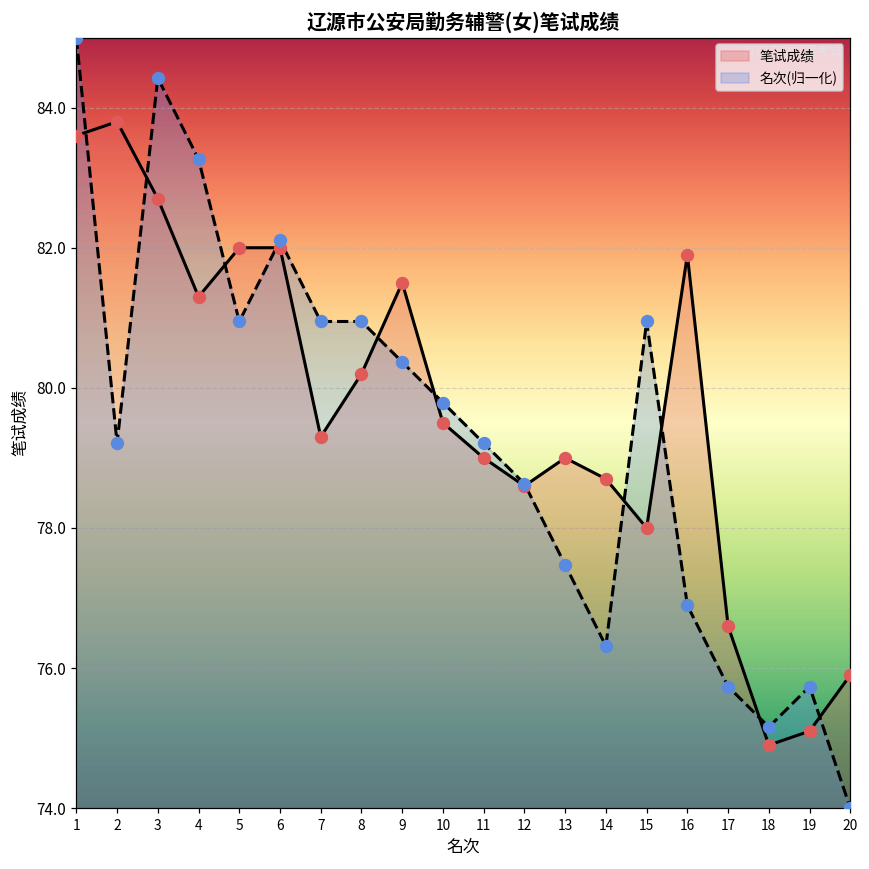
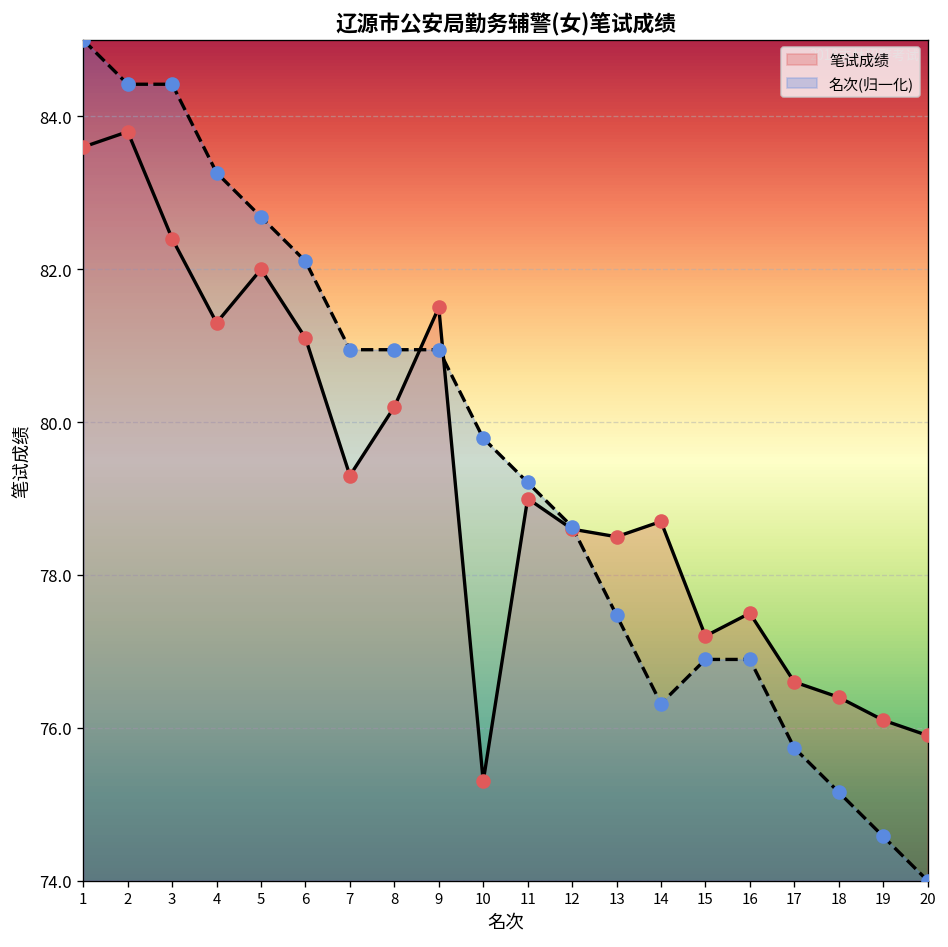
名次(归一化), 2: 79.2 -> 84.4
笔试成绩, 3: 82.7 -> 82.4
名次(归一化), 5: 80.9 -> 82.7
笔试成绩, 6: 82.0 -> 81.1
名次(归一化), 9: 80.4 -> 80.9
笔试成绩, 10: 79.5 -> 75.3
笔试成绩, 13: 79.0 -> 78.5
笔试成绩, 15: 78.0 -> 77.2
名次(归一化), 15: 80.9 -> 76.9
笔试成绩, 16: 81.9 -> 77.5
笔试成绩, 18: 74.9 -> 76.4
笔试成绩, 19: 75.1 -> 76.1
名次(归一化), 19: 75.7 -> 74.6
